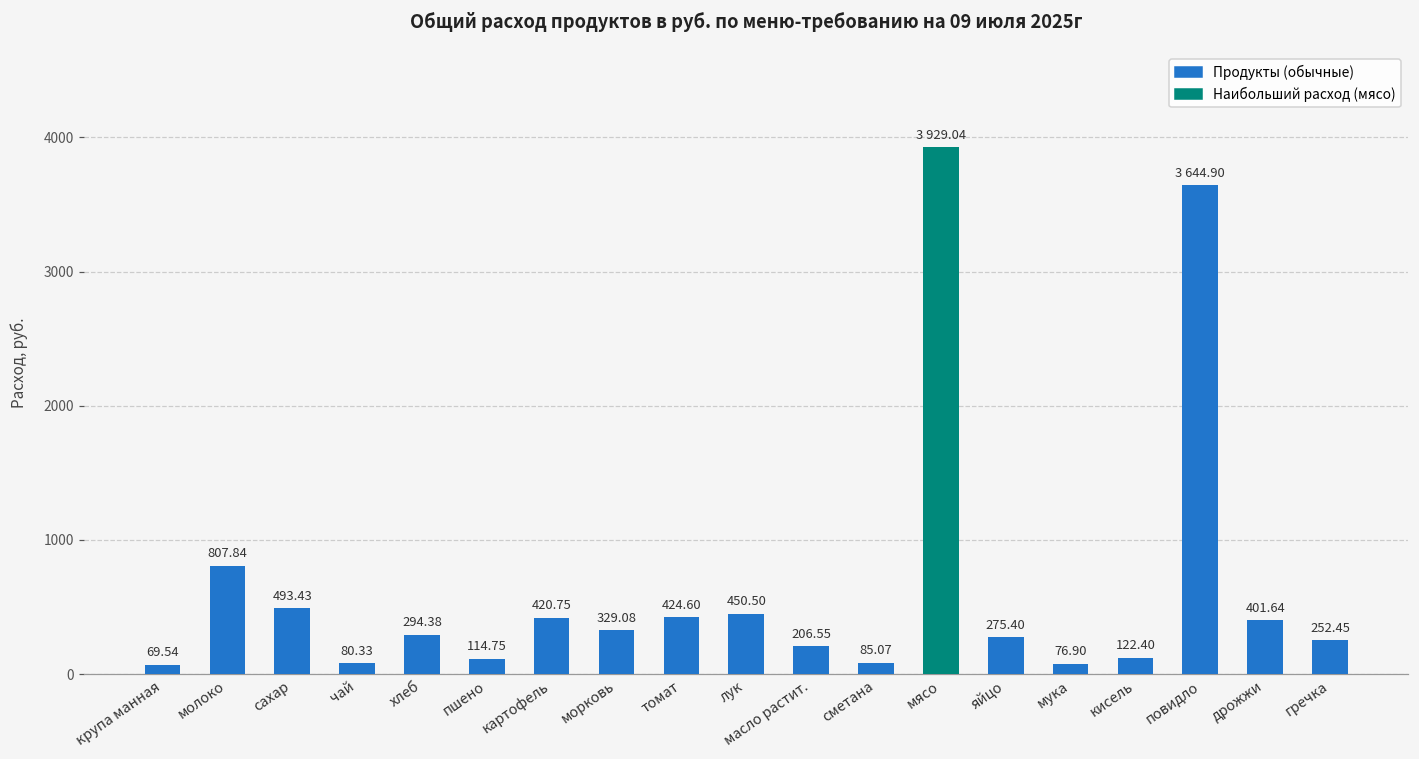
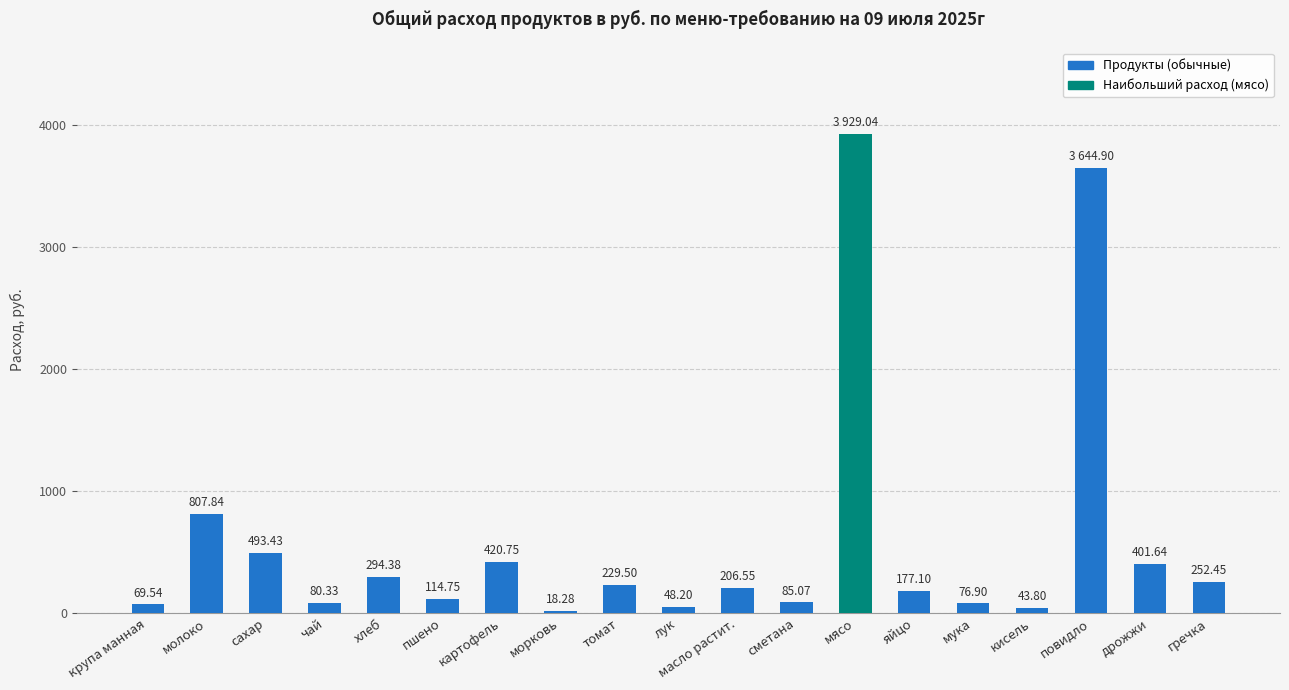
морковь: 329.08 -> 18.28
томат: 424.60 -> 229.50
лук: 450.50 -> 48.20
яйцо: 275.40 -> 177.10
кисель: 122.40 -> 43.80
